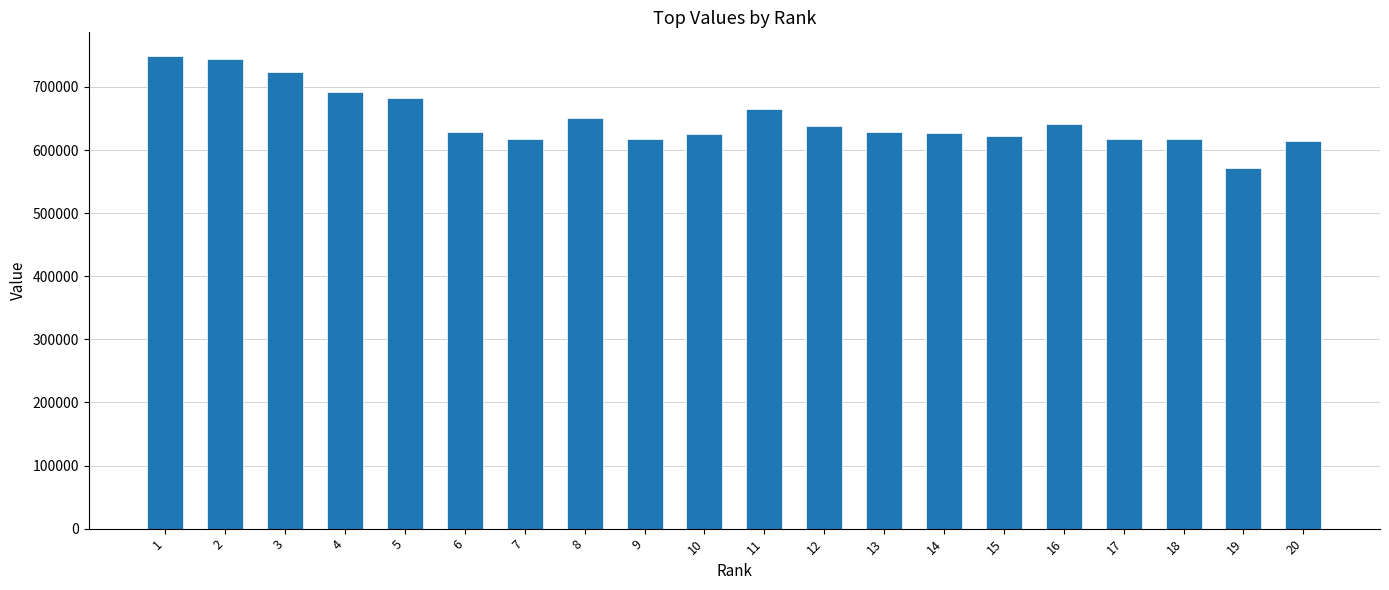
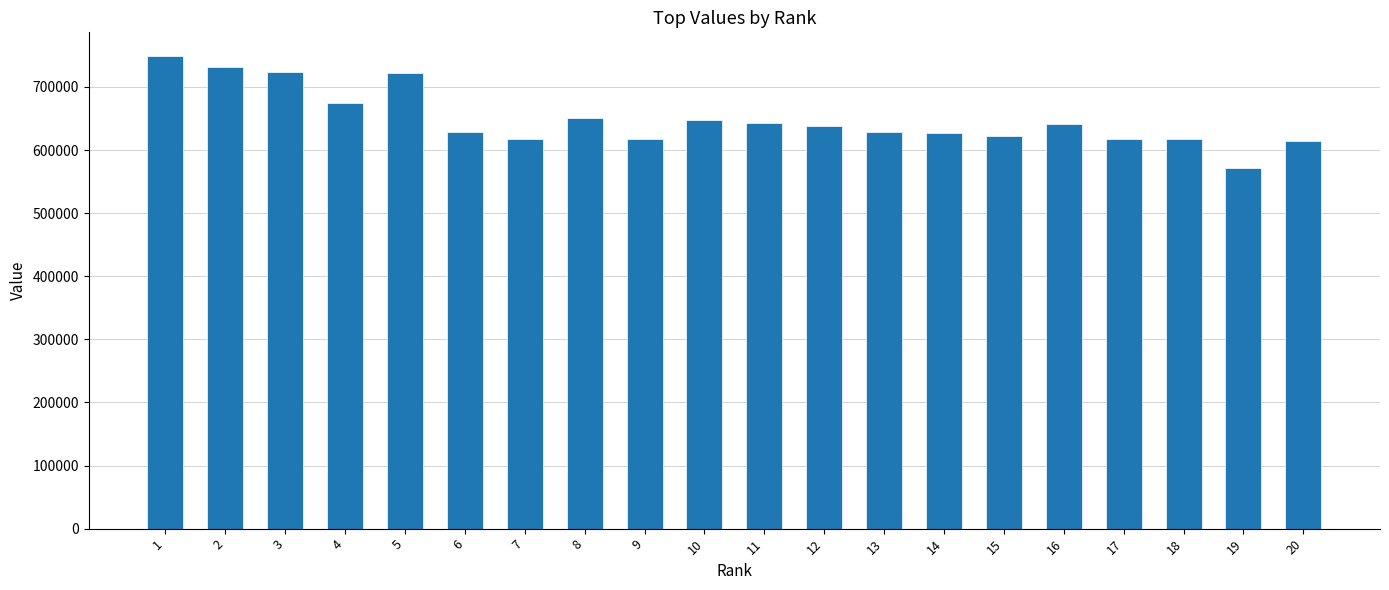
2: 740000 -> 730000
4: 690000 -> 670000
5: 680000 -> 720000
10: 620000 -> 650000
11: 660000 -> 640000
